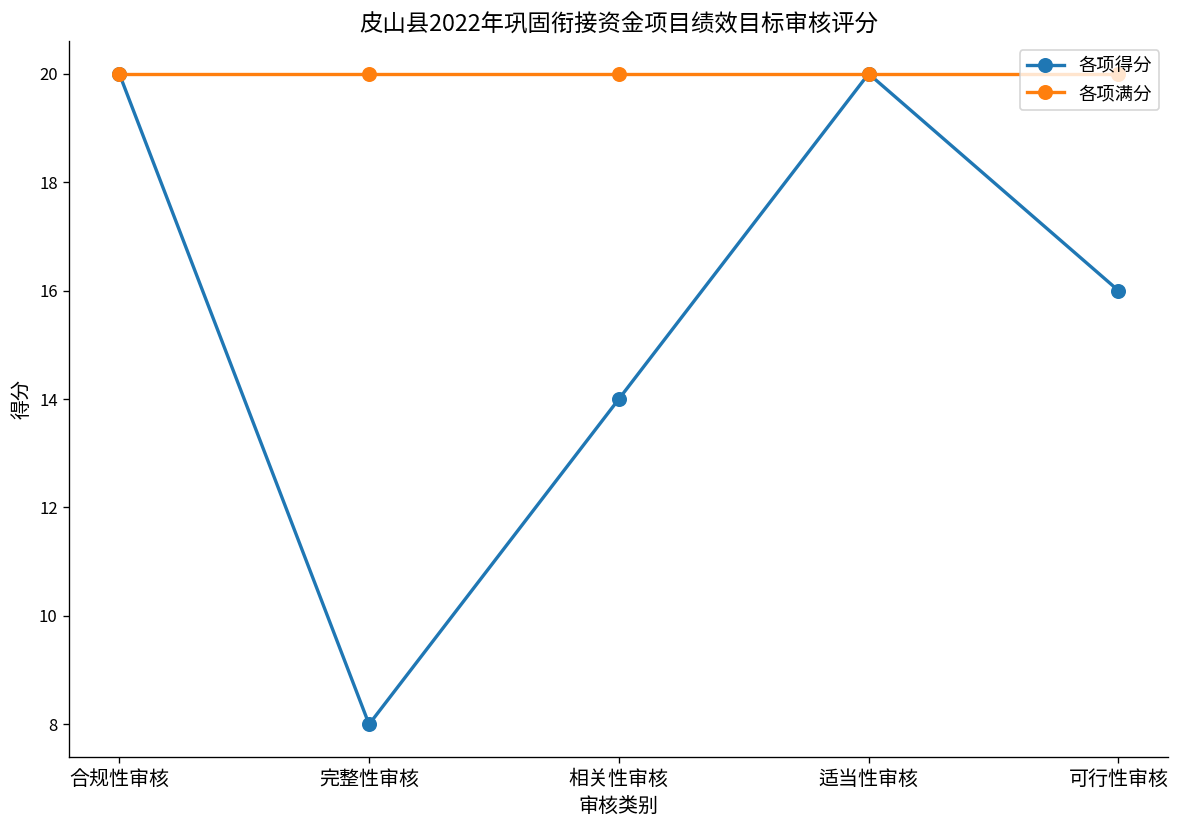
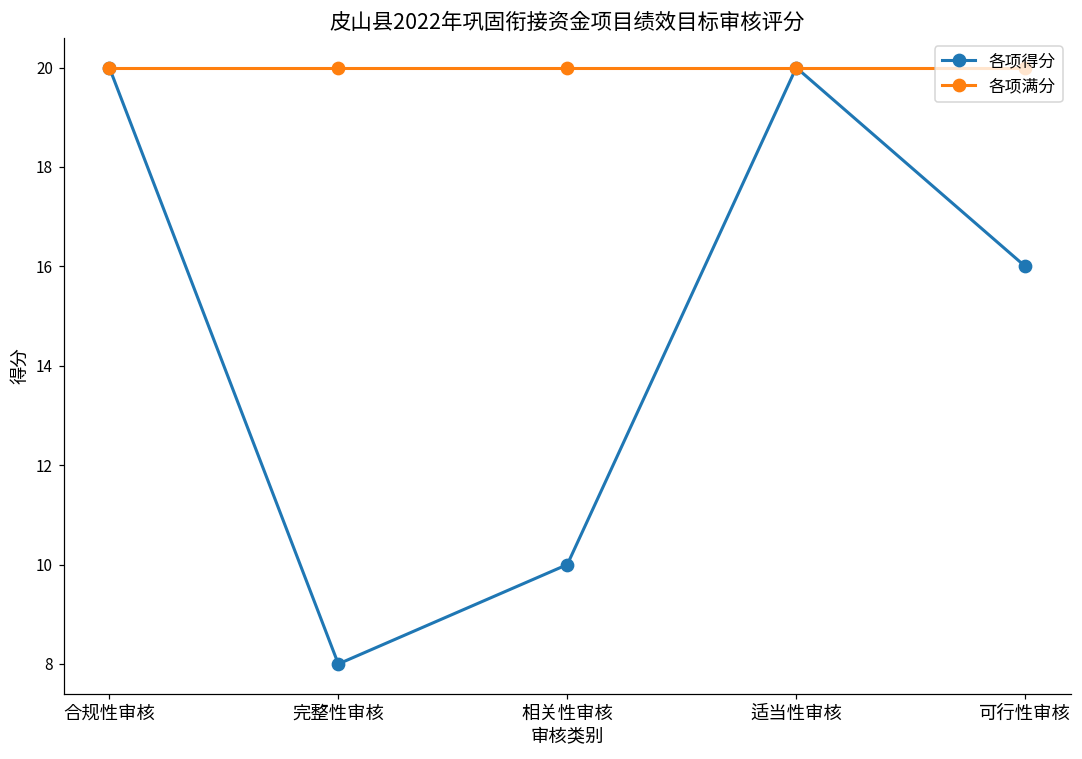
各项得分, 相关性审核: 14 -> 10
